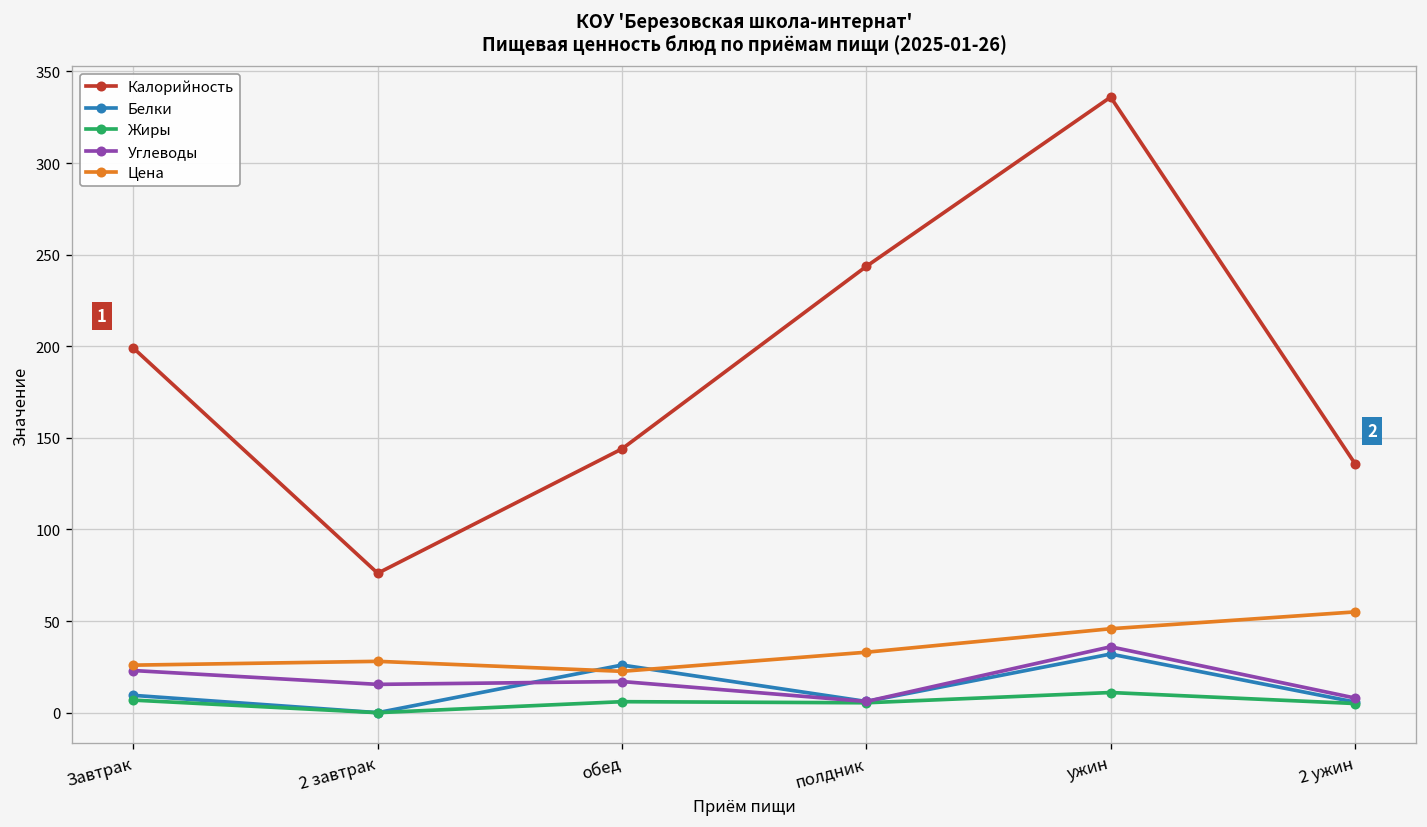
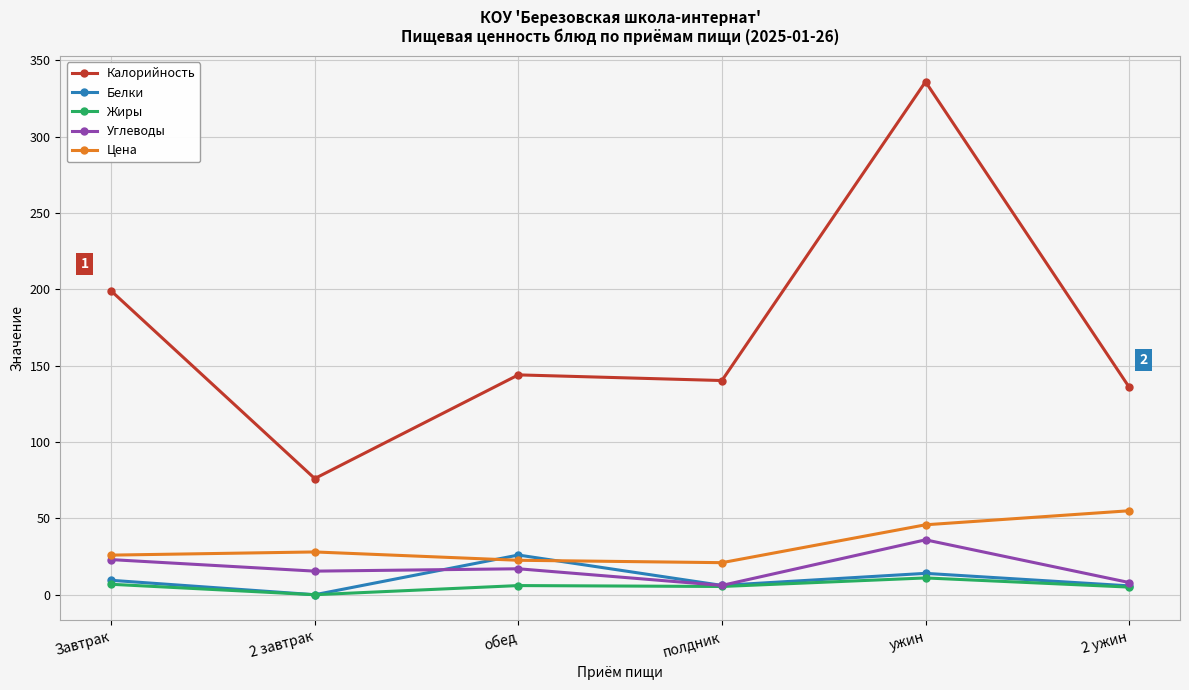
Калорийность, полдник: 244 -> 140
Цена, полдник: 33 -> 21
Белки, ужин: 32 -> 14
